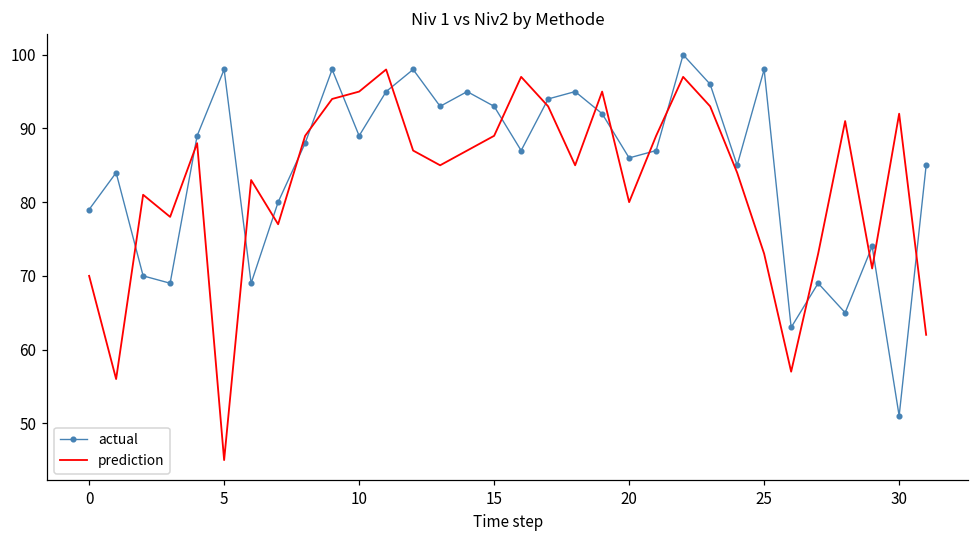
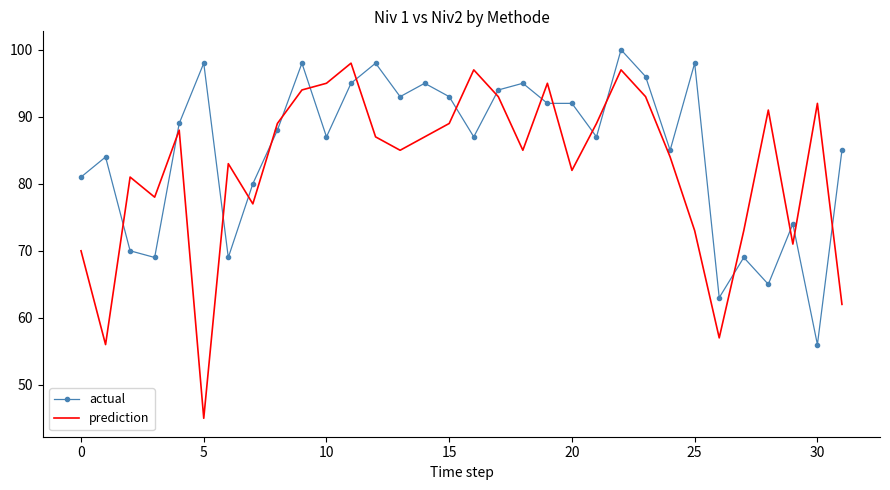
actual, 0: 79 -> 81
actual, 10: 89 -> 87
actual, 20: 86 -> 92
prediction, 20: 80 -> 82
actual, 30: 51 -> 56
